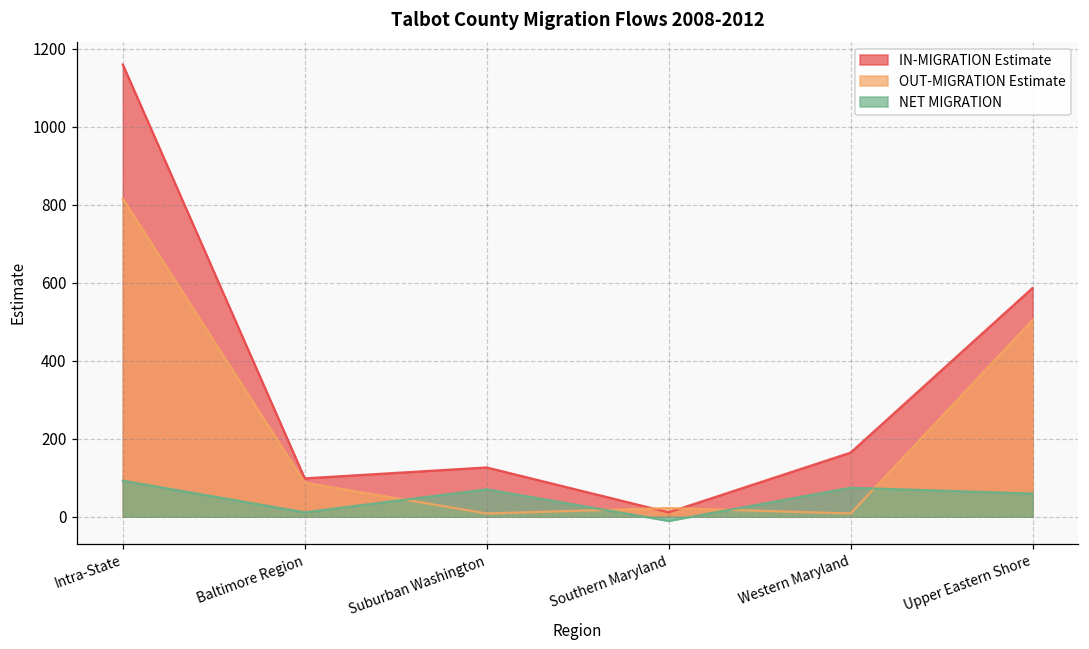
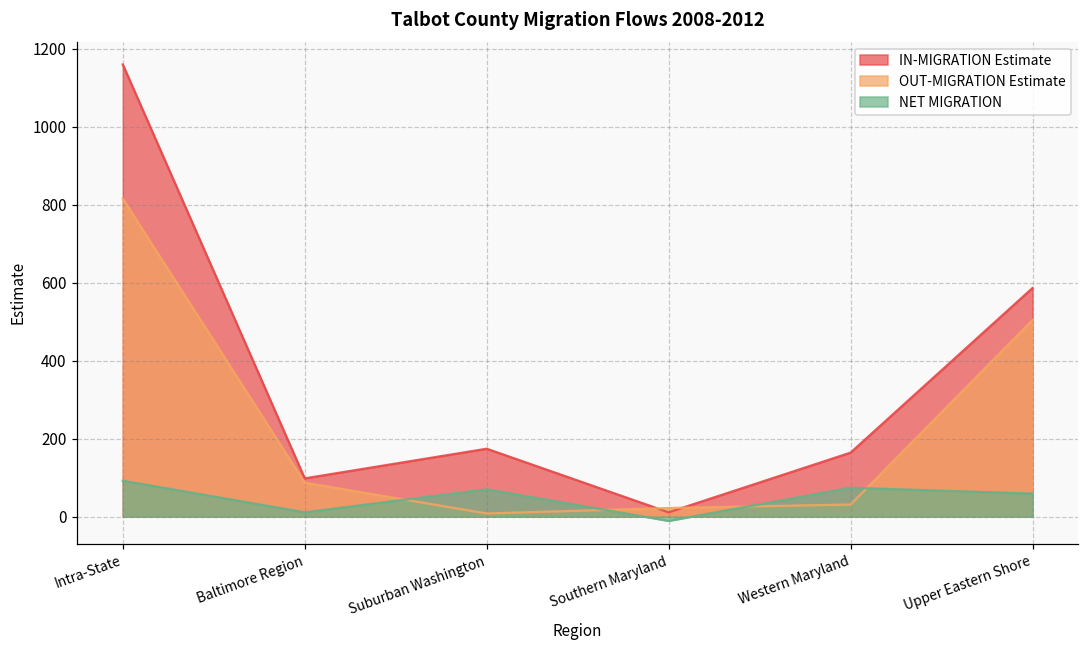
IN-MIGRATION Estimate, Suburban Washington: 130 -> 170
OUT-MIGRATION Estimate, Western Maryland: 10 -> 30
